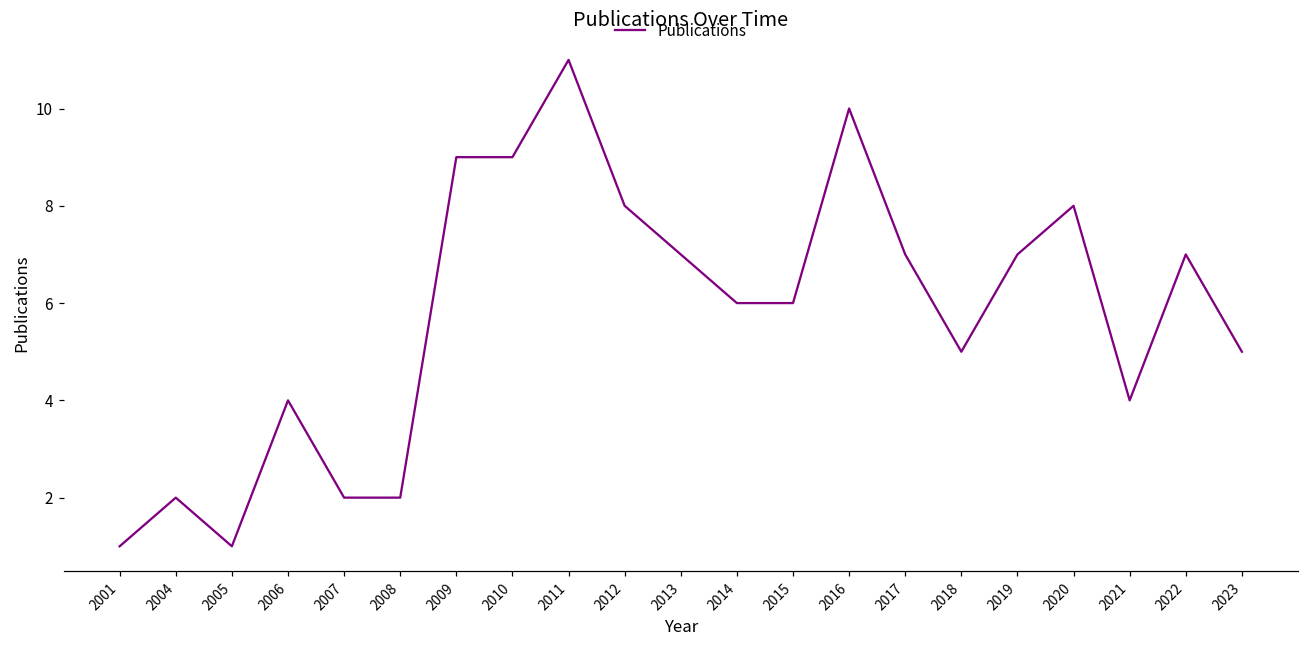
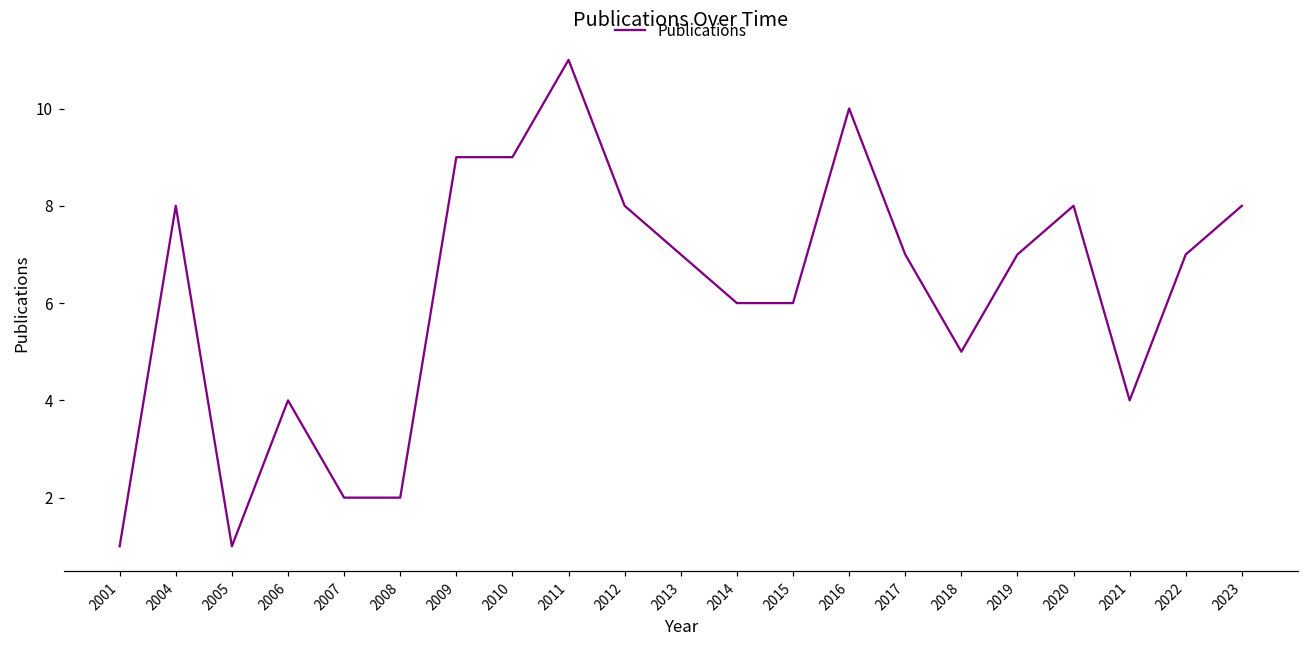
2004: 2 -> 8
2023: 5 -> 8
